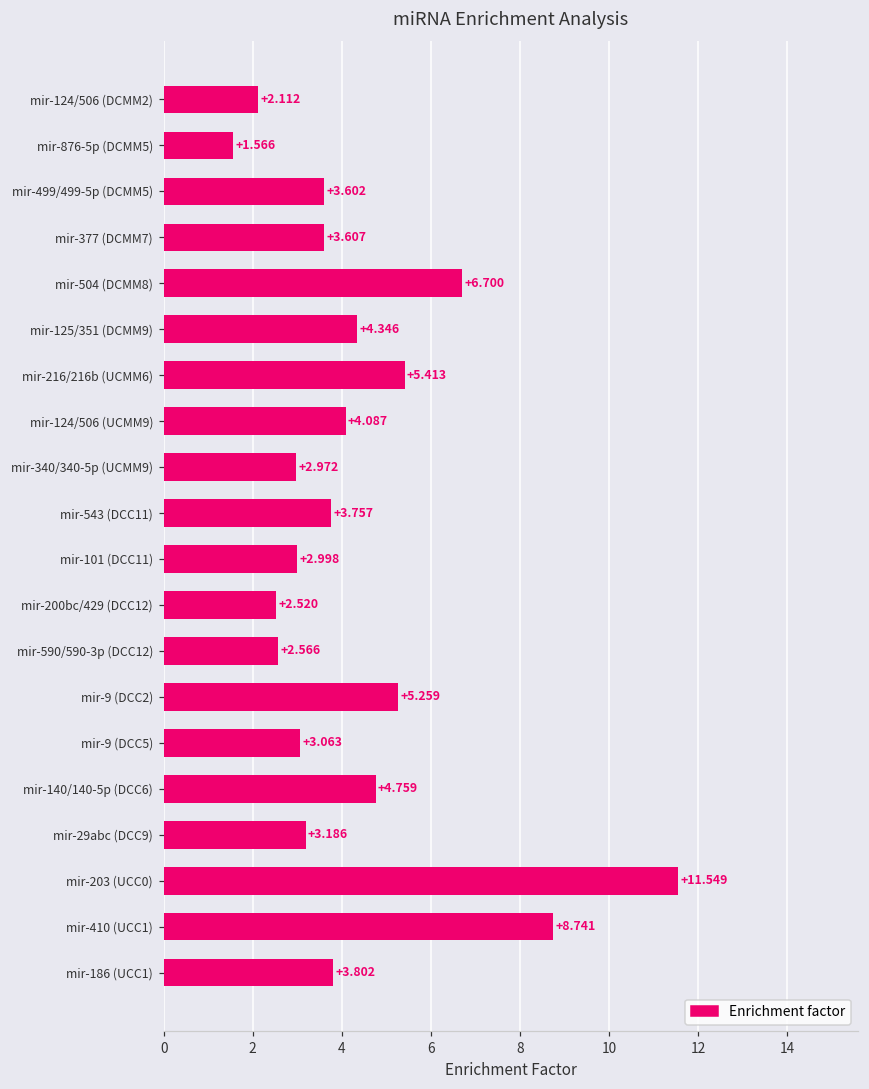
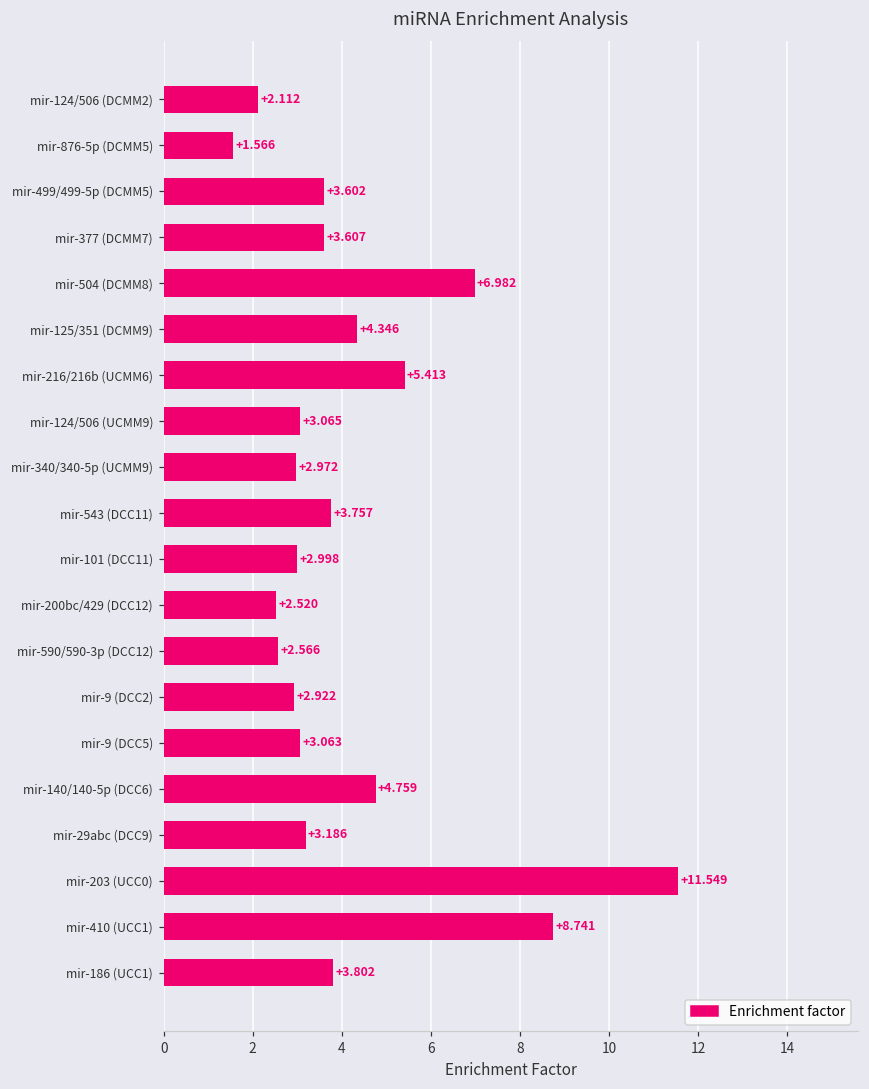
mir-504 (DCMM8): +6.700 -> +6.982
mir-124/506 (UCMM9): +4.087 -> +3.065
mir-9 (DCC2): +5.259 -> +2.922
